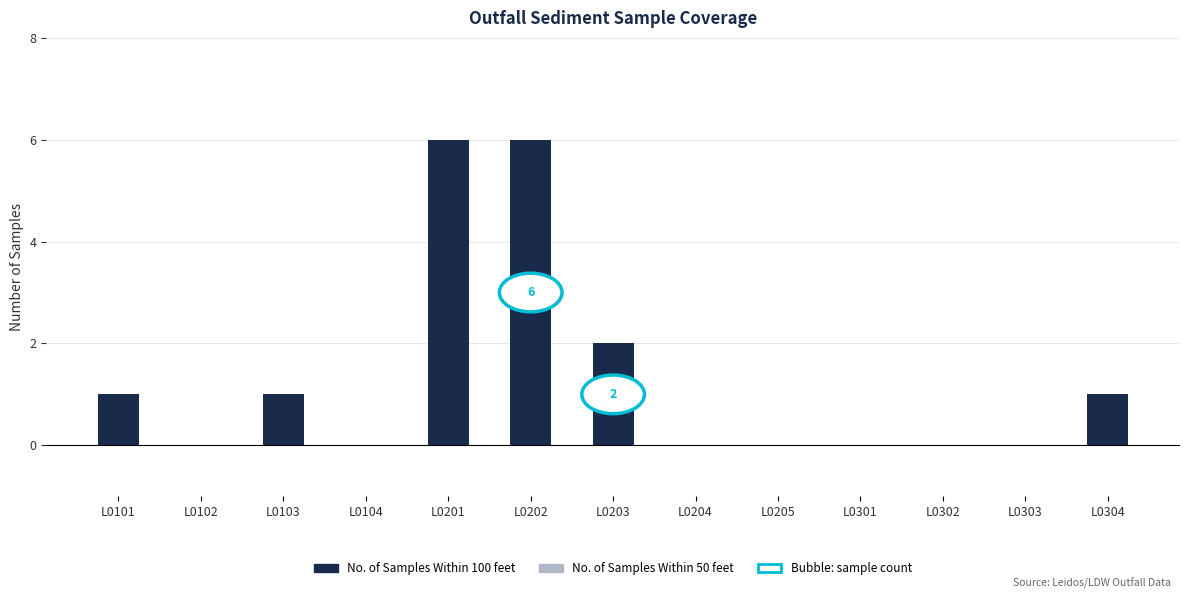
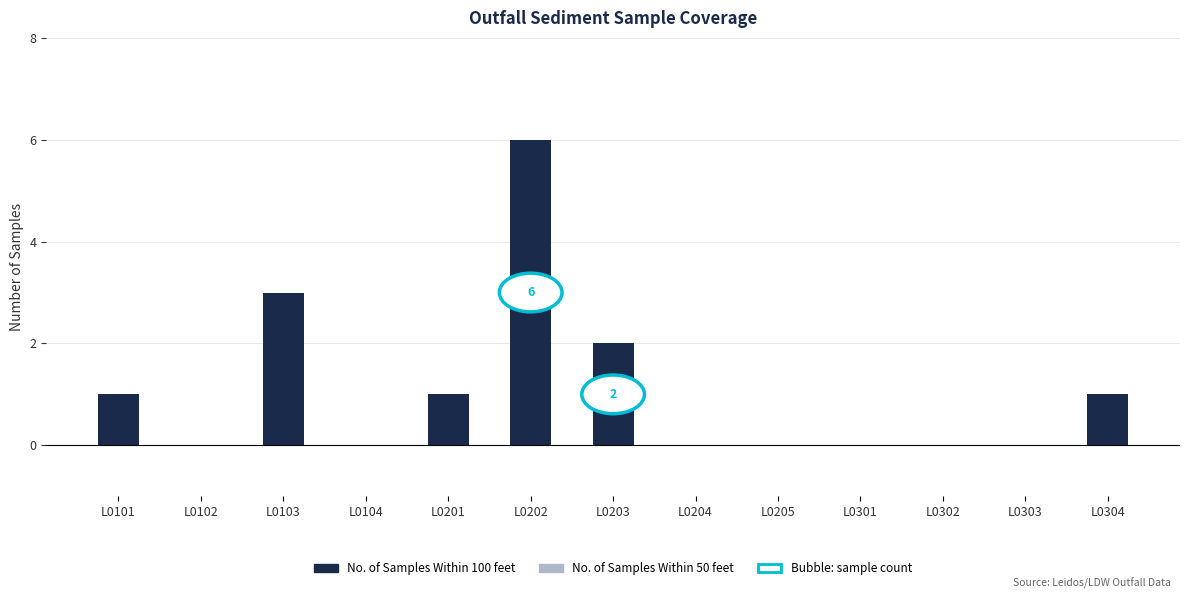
No. of Samples Within 100 feet, L0103: 1 -> 3
No. of Samples Within 100 feet, L0201: 6 -> 1
